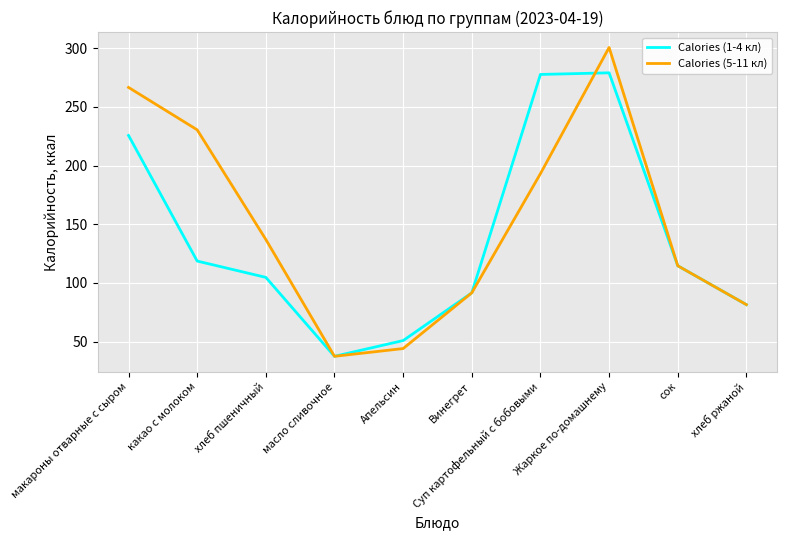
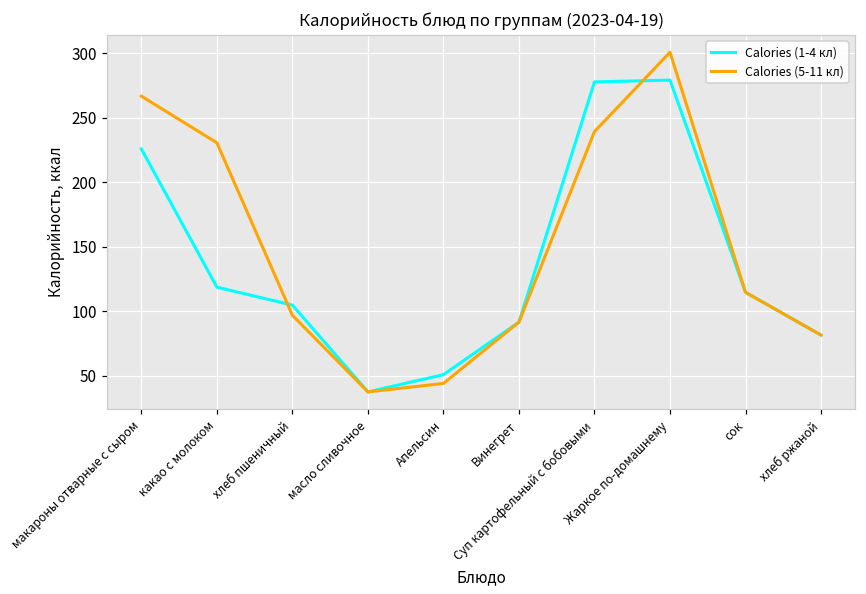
Calories (5-11 кл), хлеб пшеничный: 137 -> 97
Calories (5-11 кл), Суп картофельный с бобовыми: 193 -> 239
